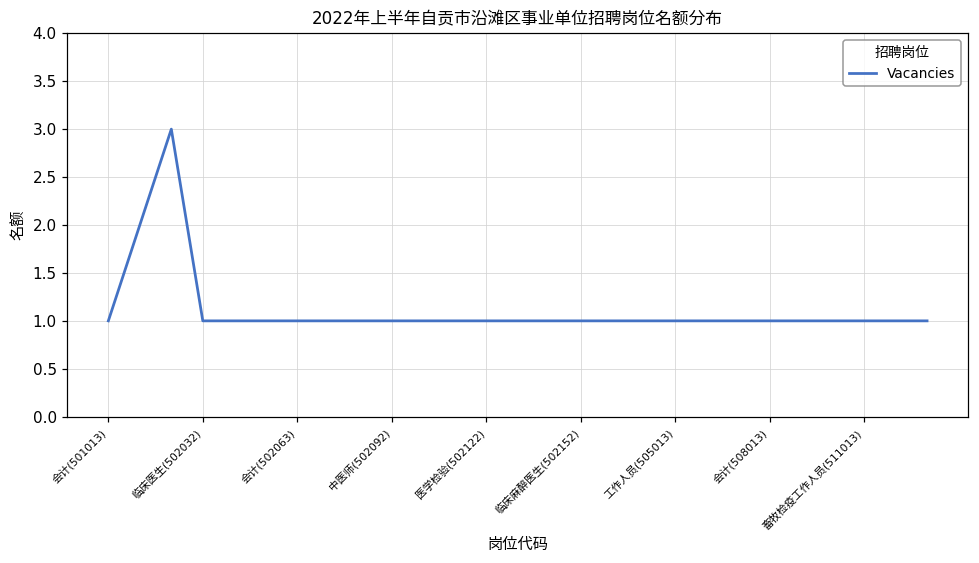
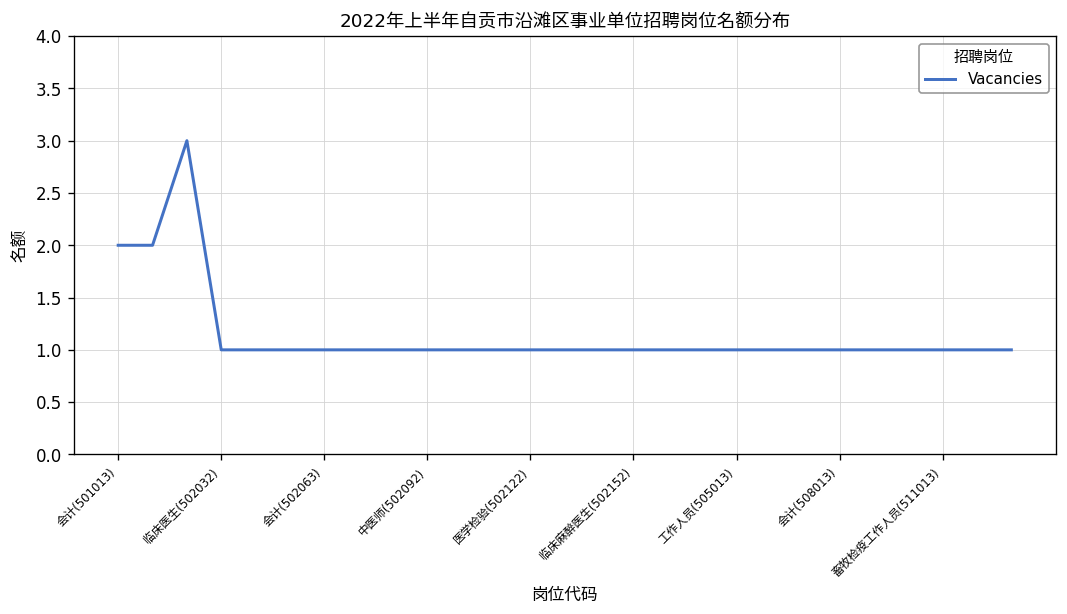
会计(501013): 1 -> 2
